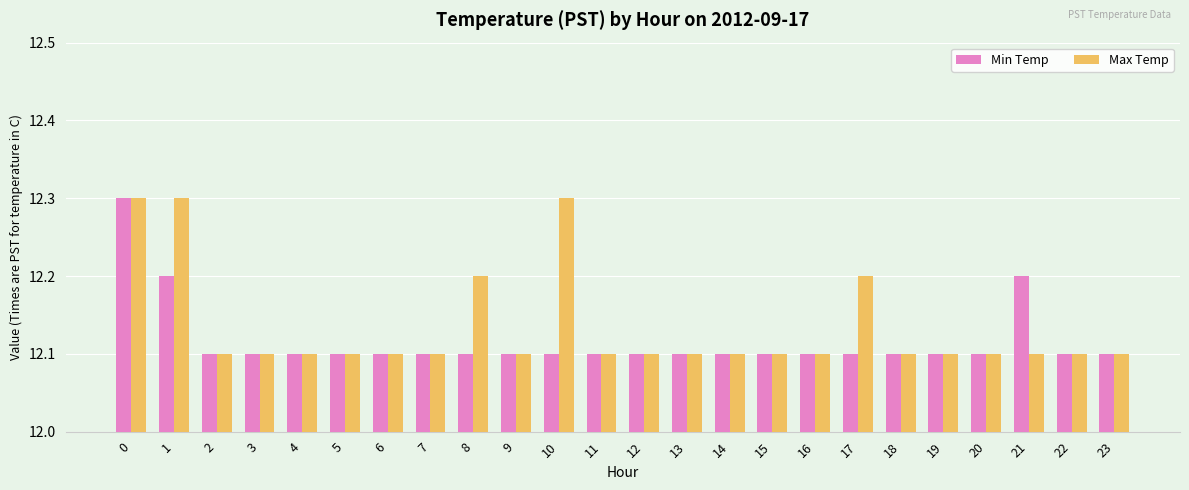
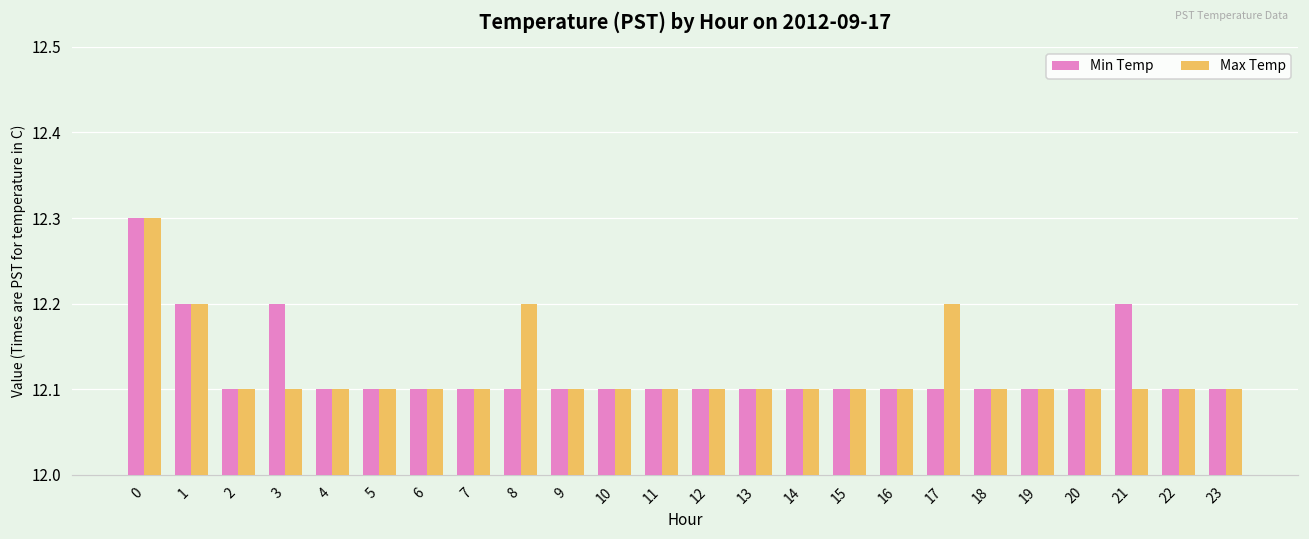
Max Temp, 1: 12.3 -> 12.2
Min Temp, 3: 12.1 -> 12.2
Max Temp, 10: 12.3 -> 12.1
